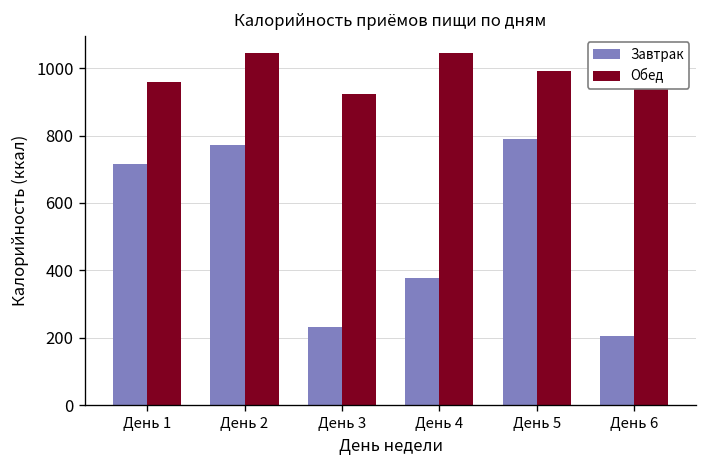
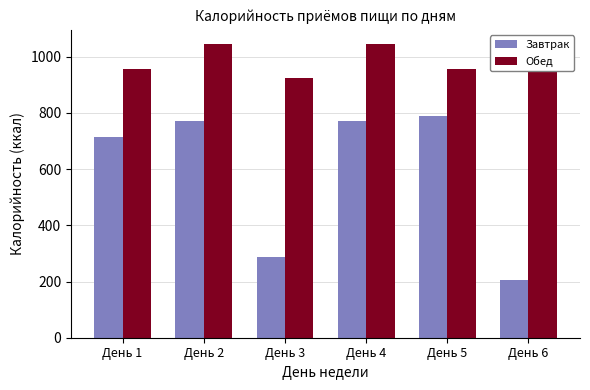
Завтрак, День 3: 230 -> 290
Завтрак, День 4: 380 -> 770
Обед, День 5: 990 -> 960
